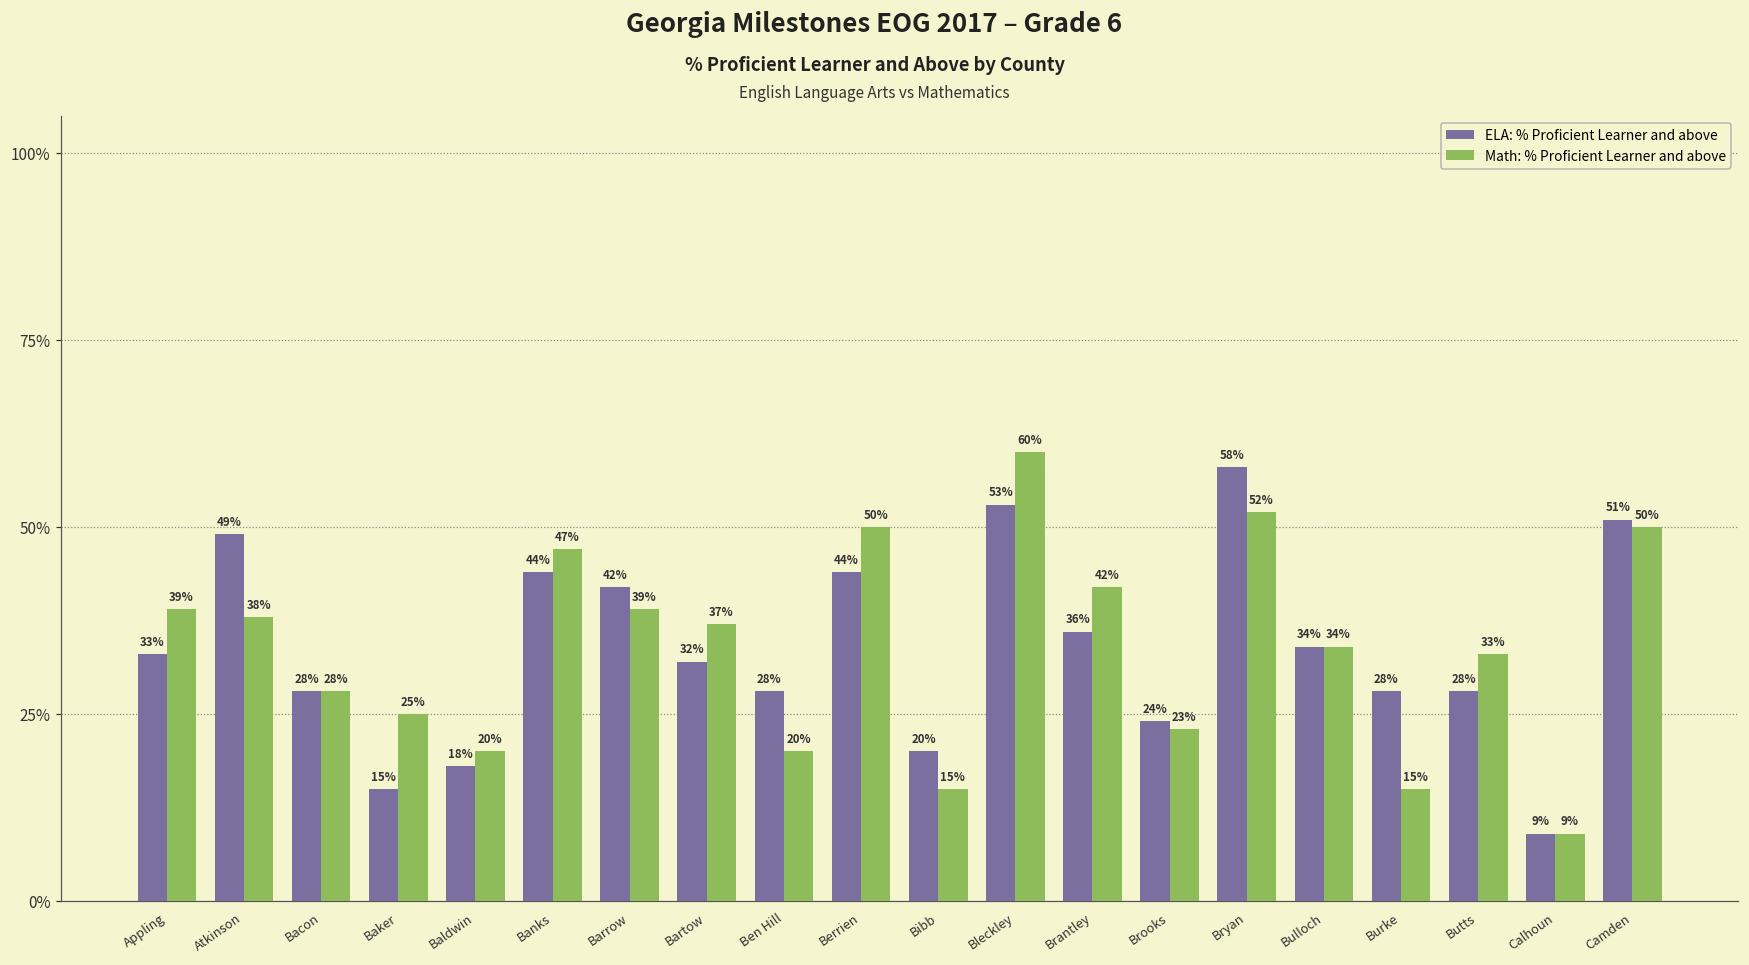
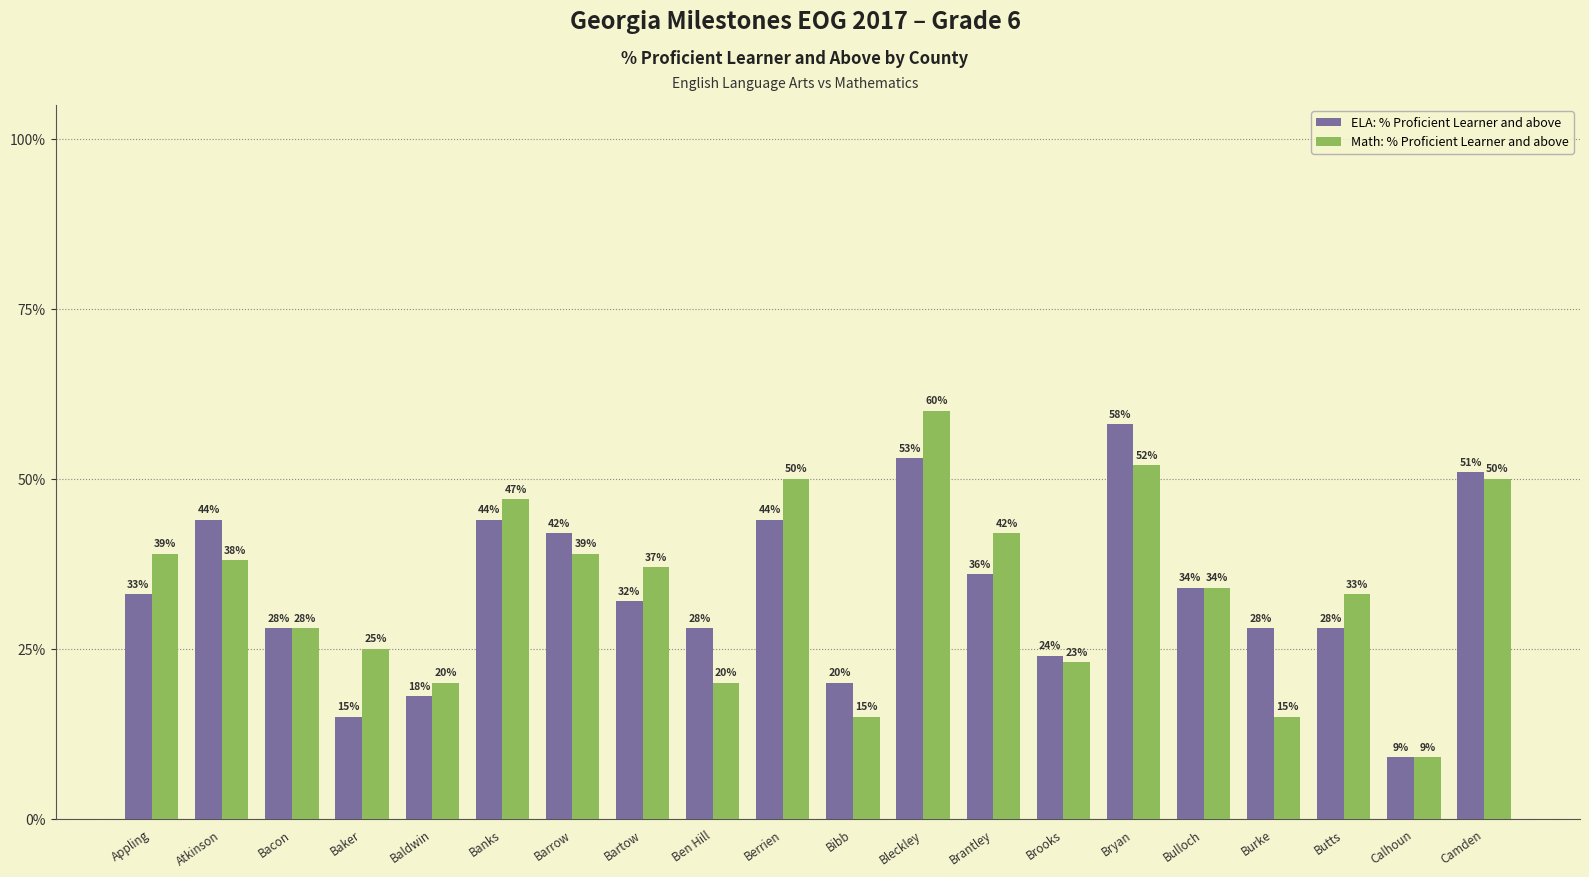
ELA: % Proficient Learner and above, Atkinson: 49% -> 44%
